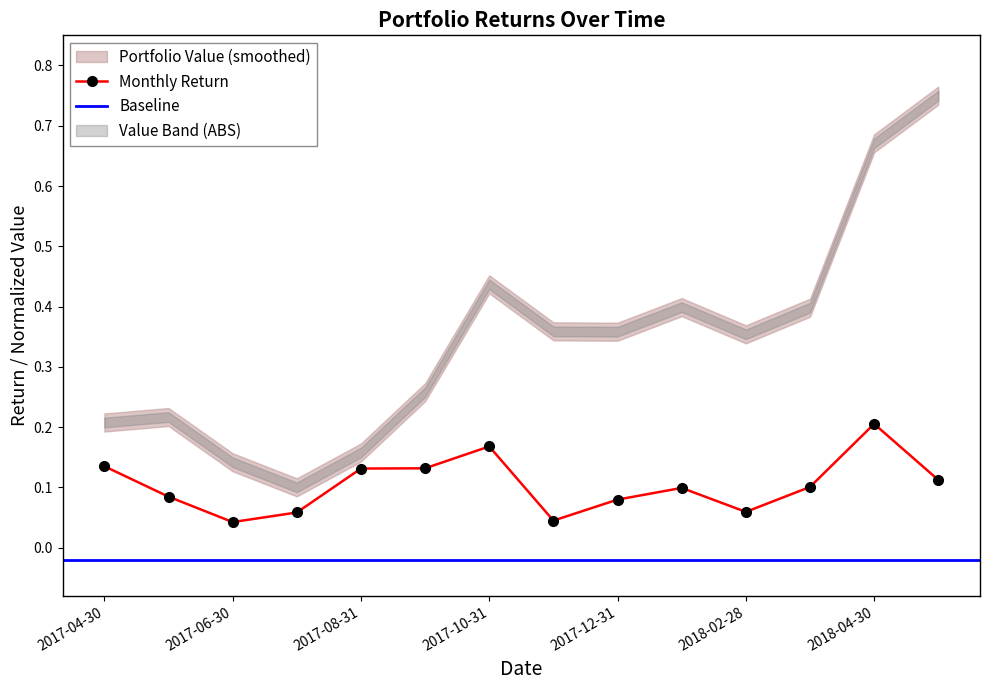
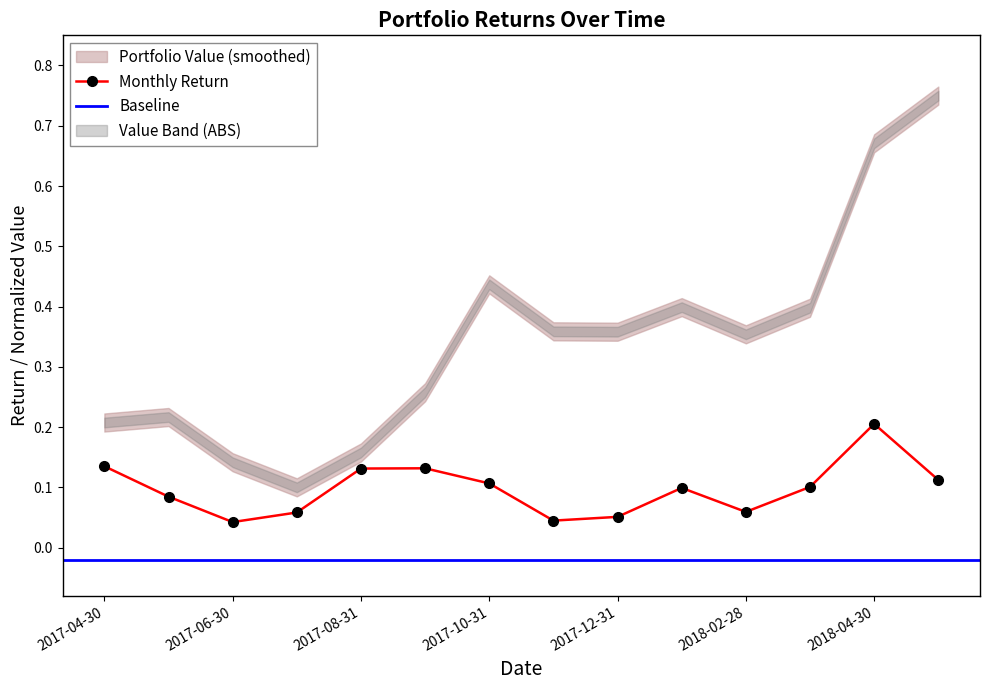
Monthly Return, 2017-10-31: 0.17 -> 0.11
Monthly Return, 2017-12-31: 0.08 -> 0.05
